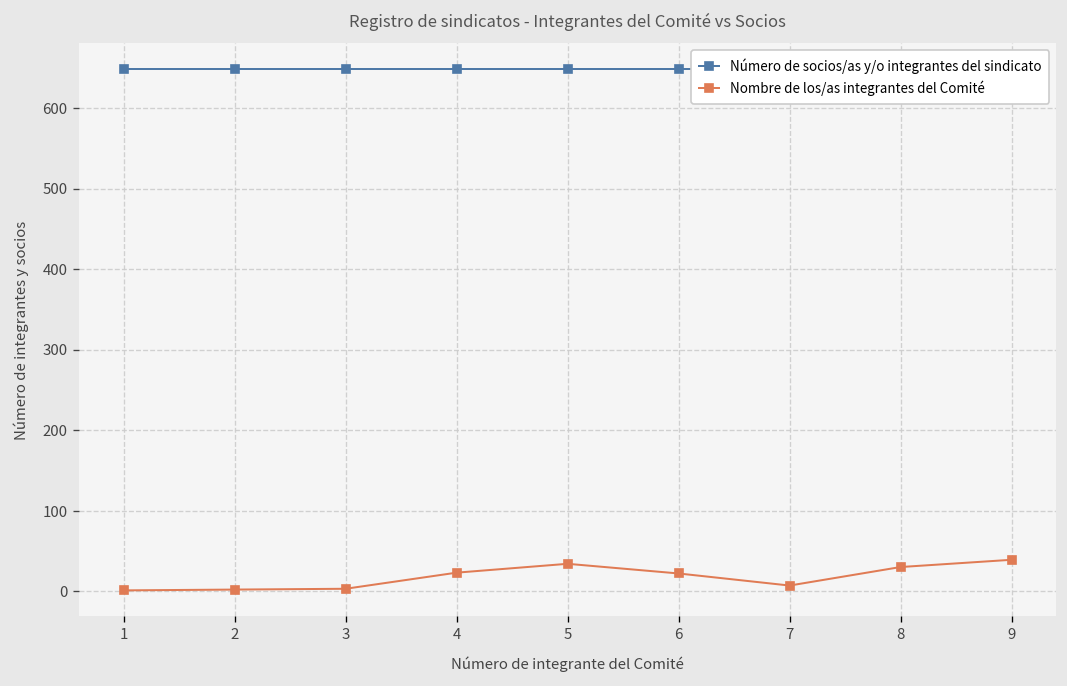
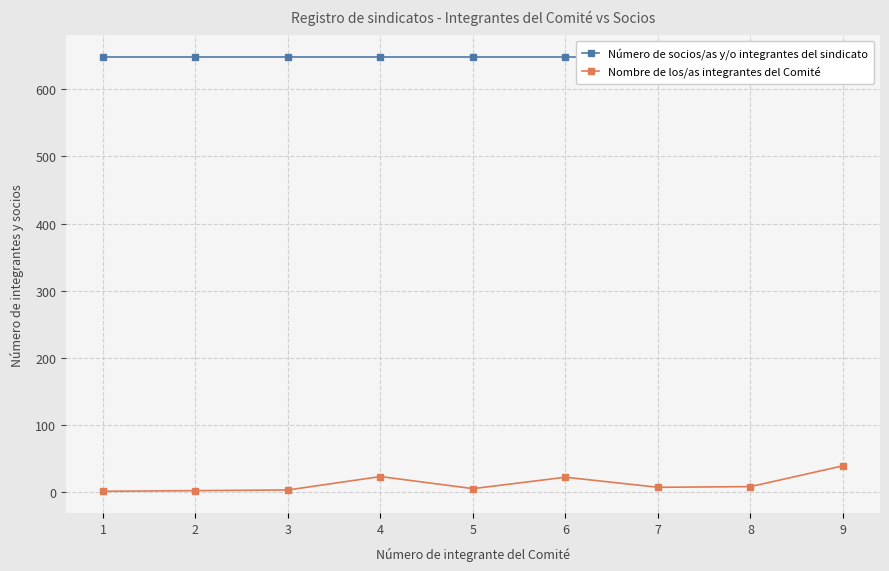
Nombre de los/as integrantes del Comité, 5: 30 -> 10
Nombre de los/as integrantes del Comité, 8: 30 -> 10
